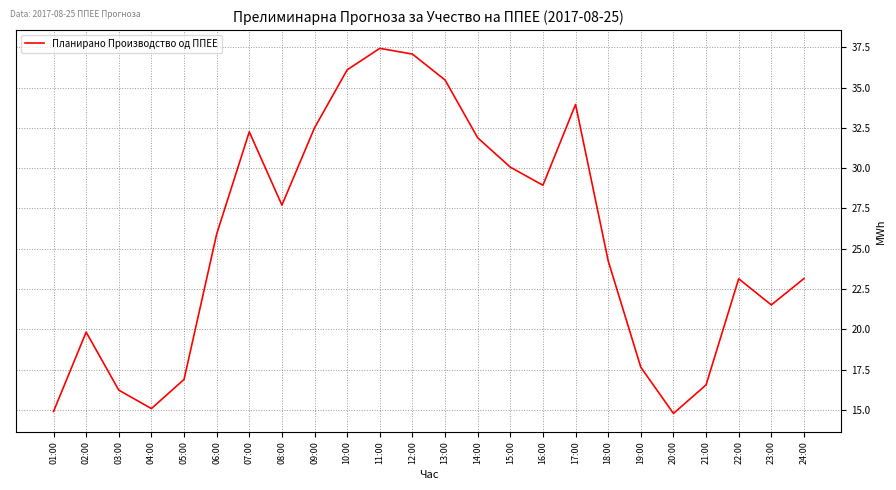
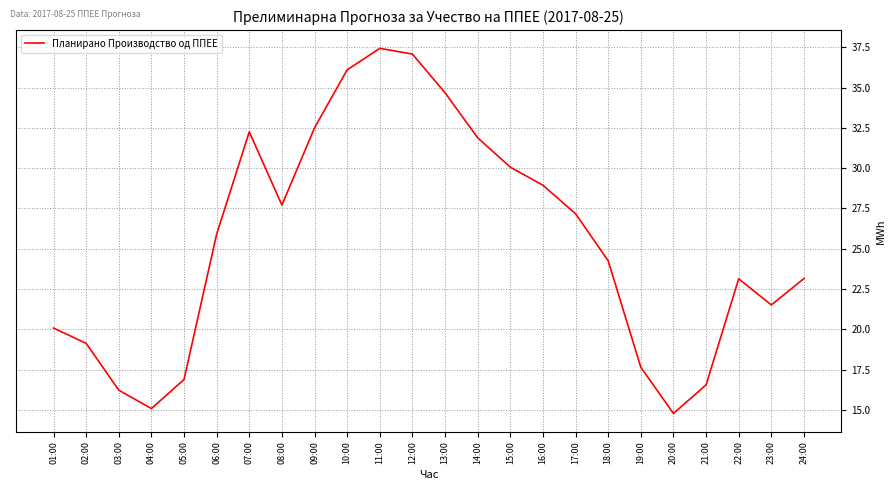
01:00: 14.9 -> 20.1
02:00: 19.8 -> 19.1
13:00: 35.5 -> 34.7
17:00: 34.0 -> 27.2
